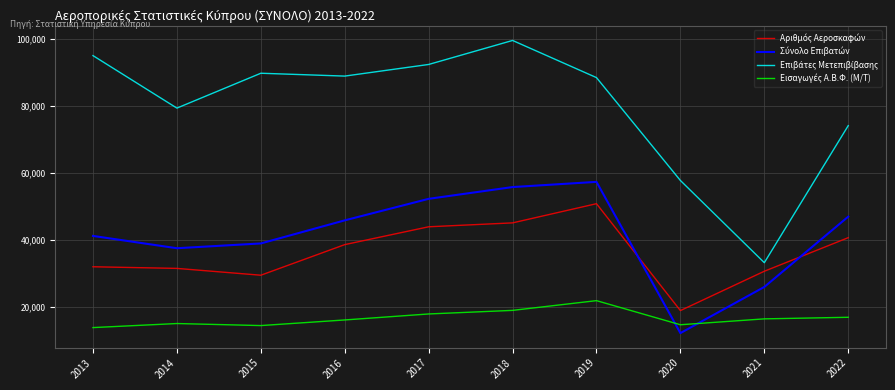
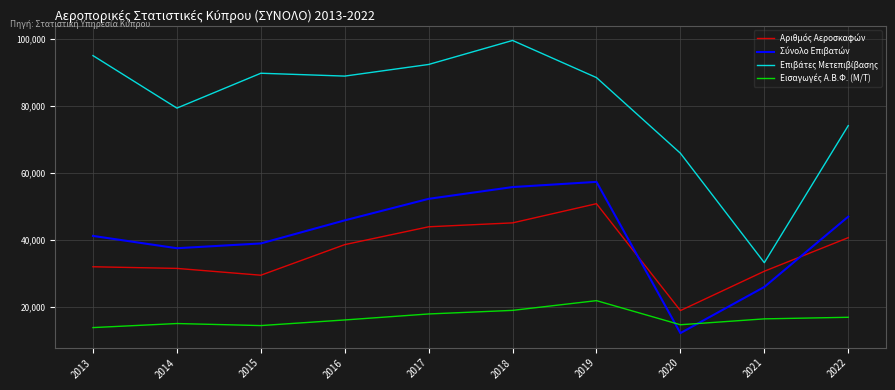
Επιβάτες Μετεπιβίβασης, 2020: 58,000 -> 66,000
